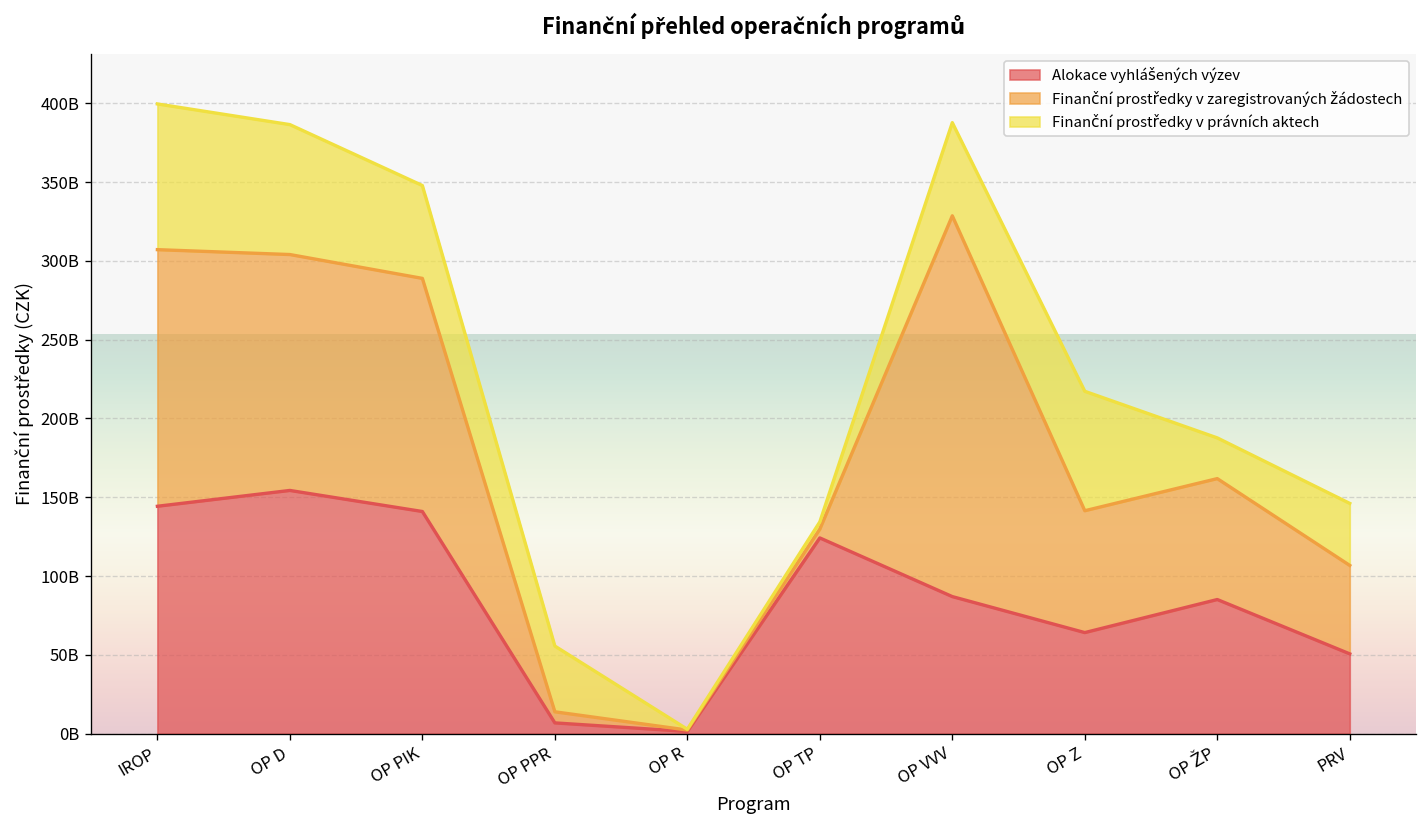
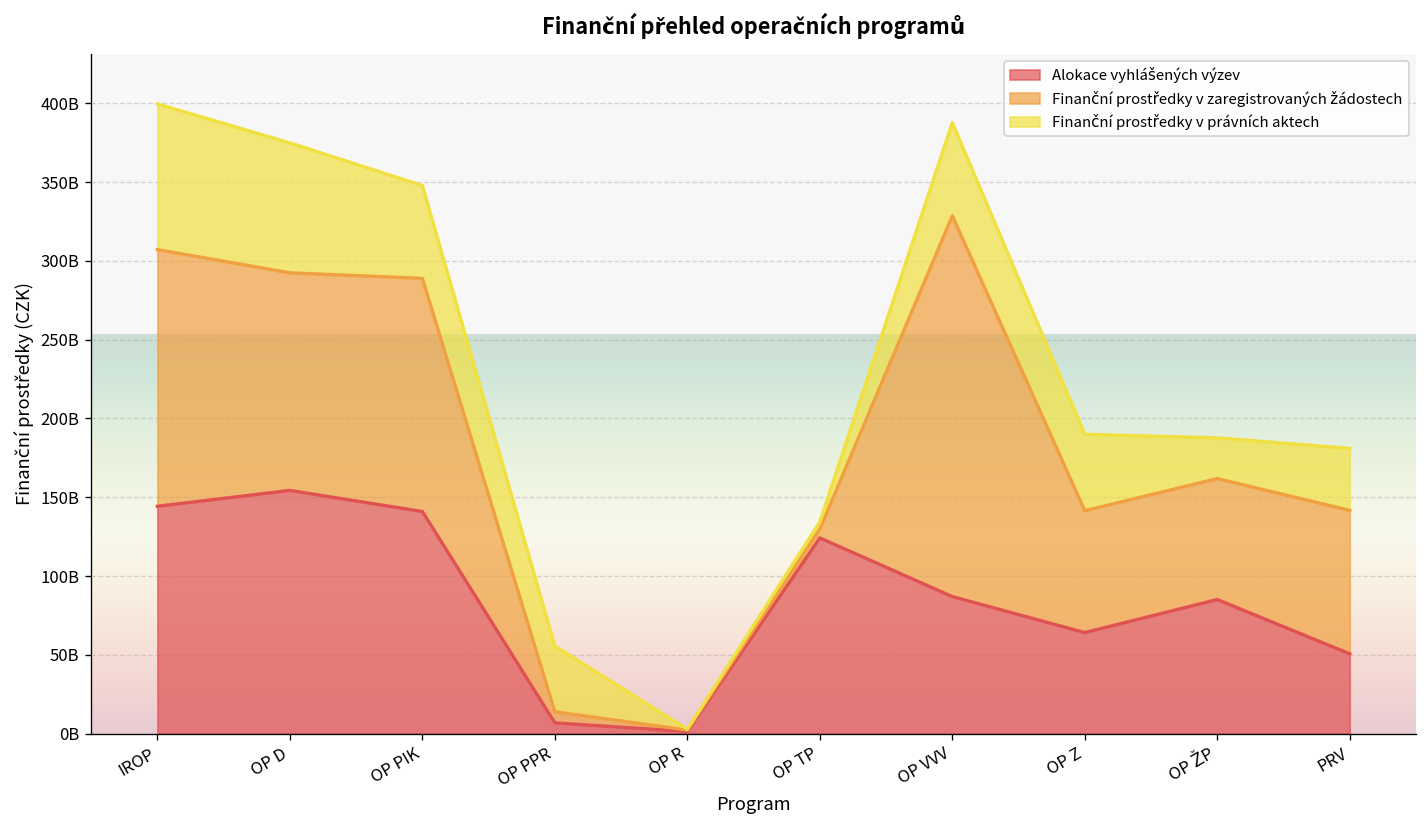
Finanční prostředky v zaregistrovaných žádostech, OP D: 150000000000 -> 138000000000
Finanční prostředky v právních aktech, OP Z: 76000000000 -> 49000000000
Finanční prostředky v zaregistrovaných žádostech, PRV: 56000000000 -> 91000000000
